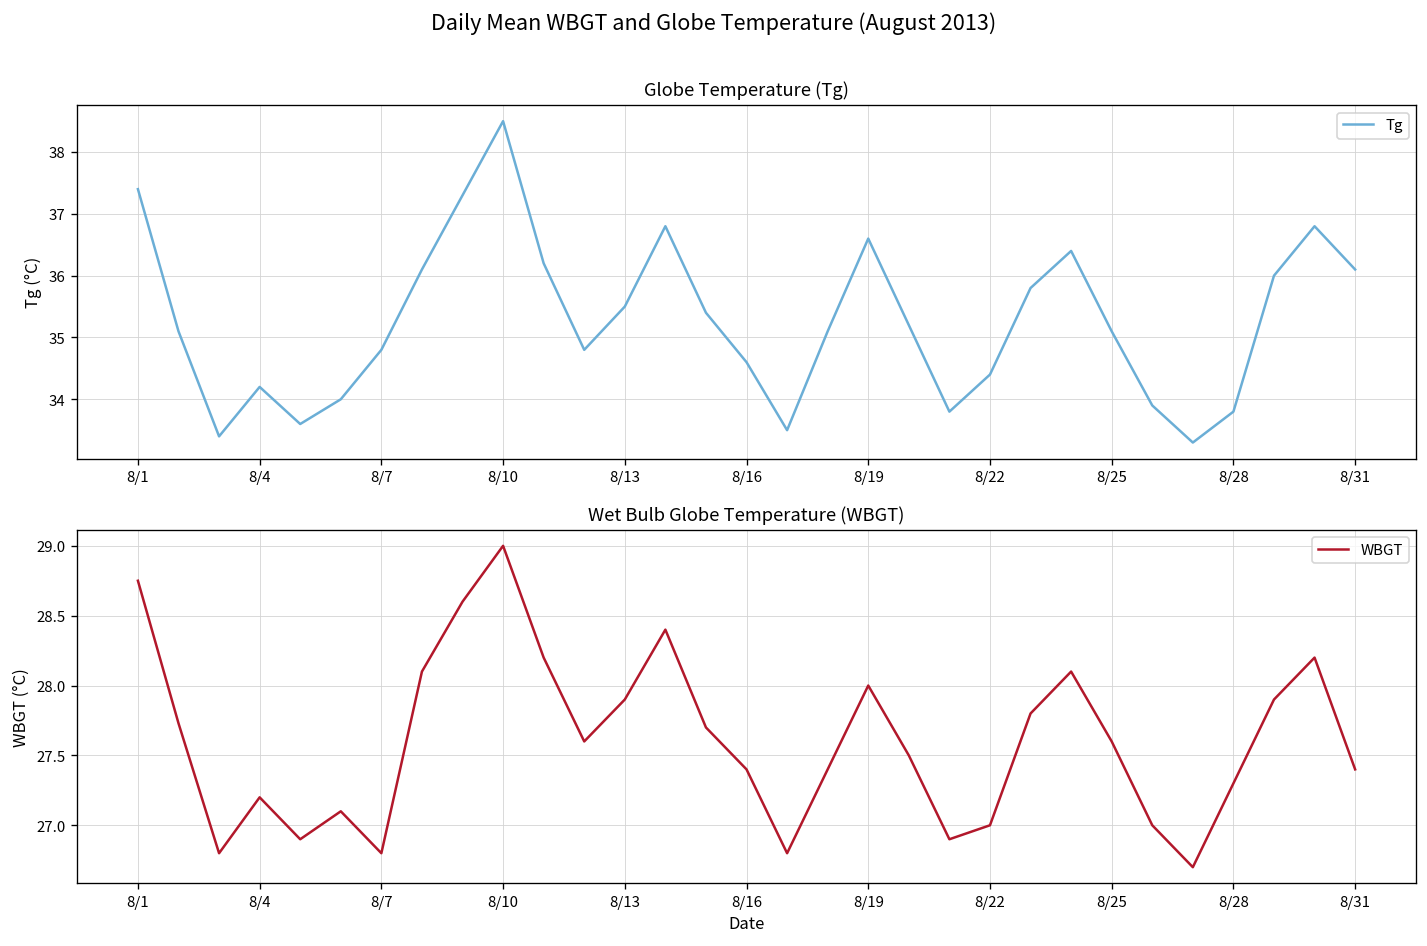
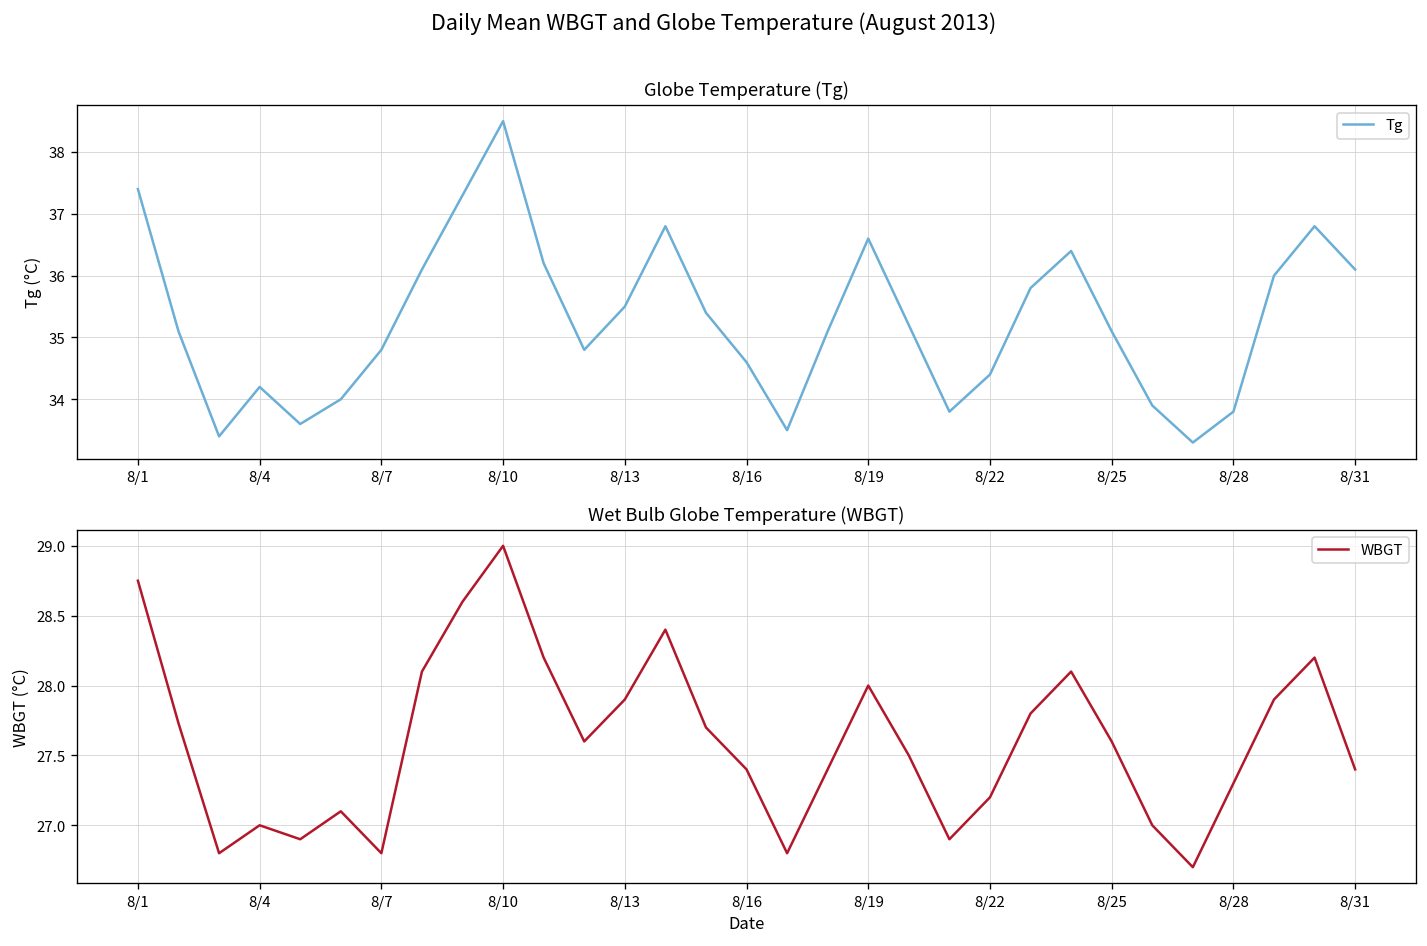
Wet Bulb Globe Temperature (WBGT), 8/4: 27.2 -> 27.0
Wet Bulb Globe Temperature (WBGT), 8/22: 27.0 -> 27.2
